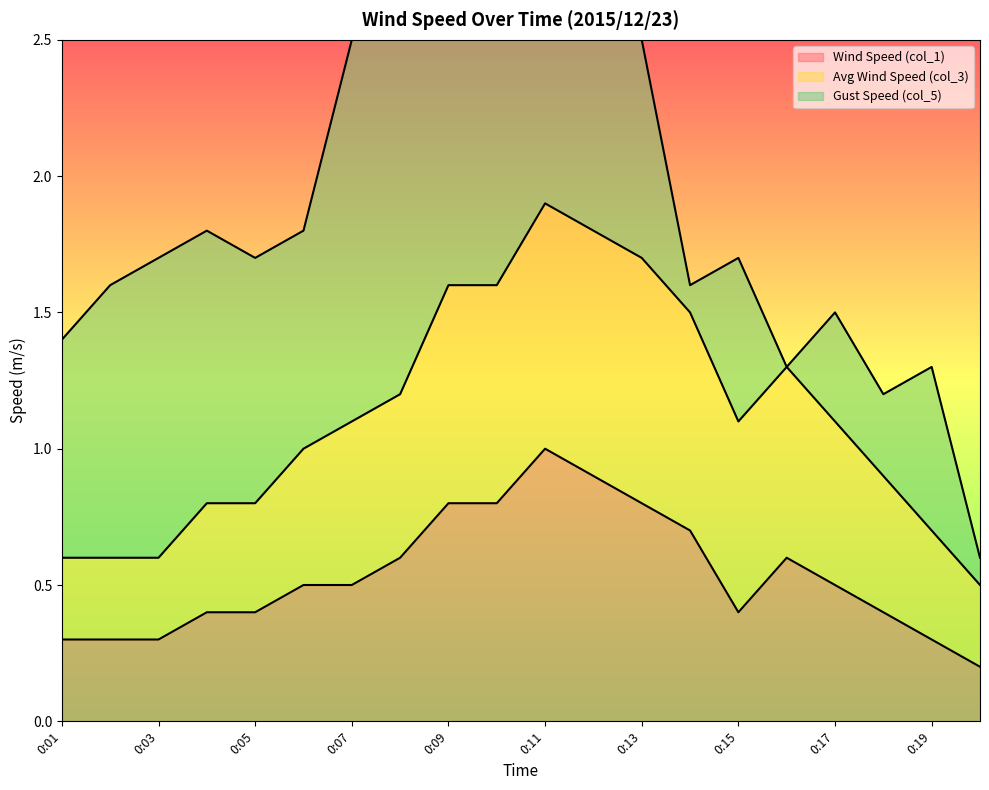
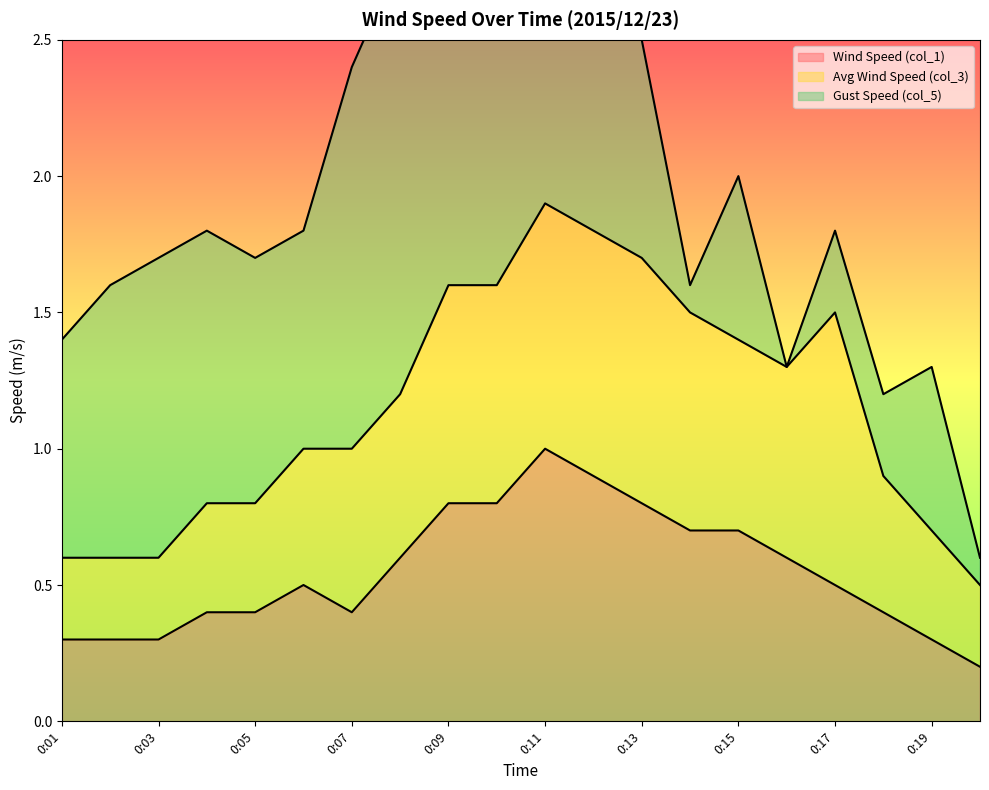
Wind Speed (col_1), 0:07: 0.5 -> 0.4
Wind Speed (col_1), 0:15: 0.4 -> 0.7
Avg Wind Speed (col_3), 0:17: 0.6 -> 1.0
Gust Speed (col_5), 0:17: 0.4 -> 0.3
